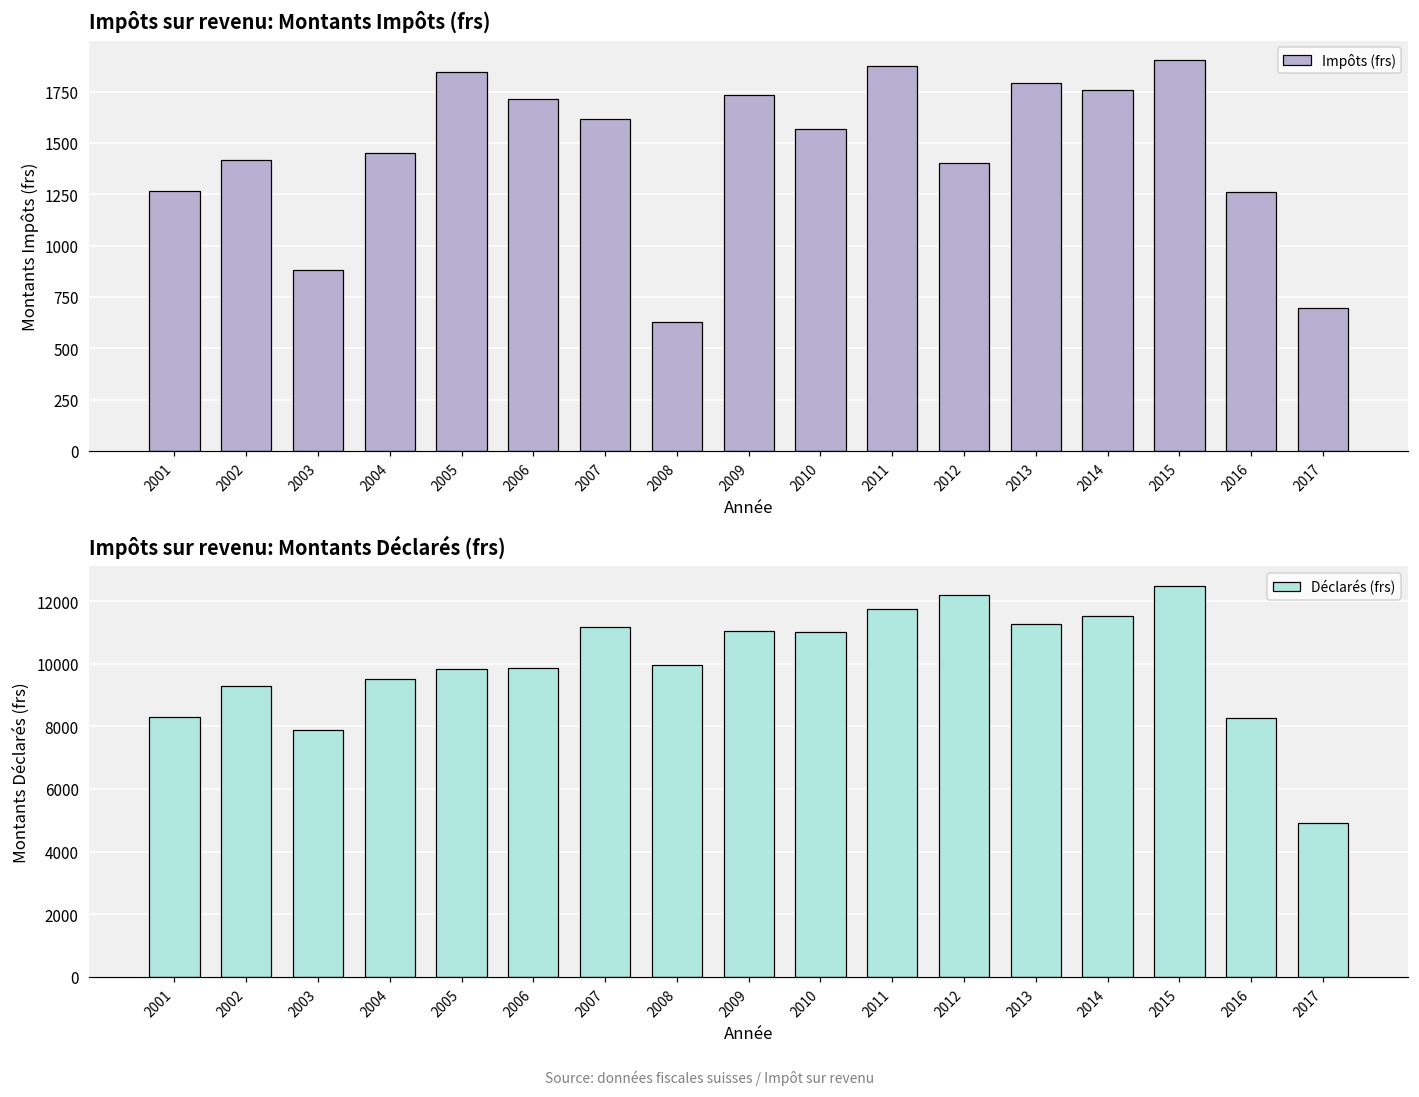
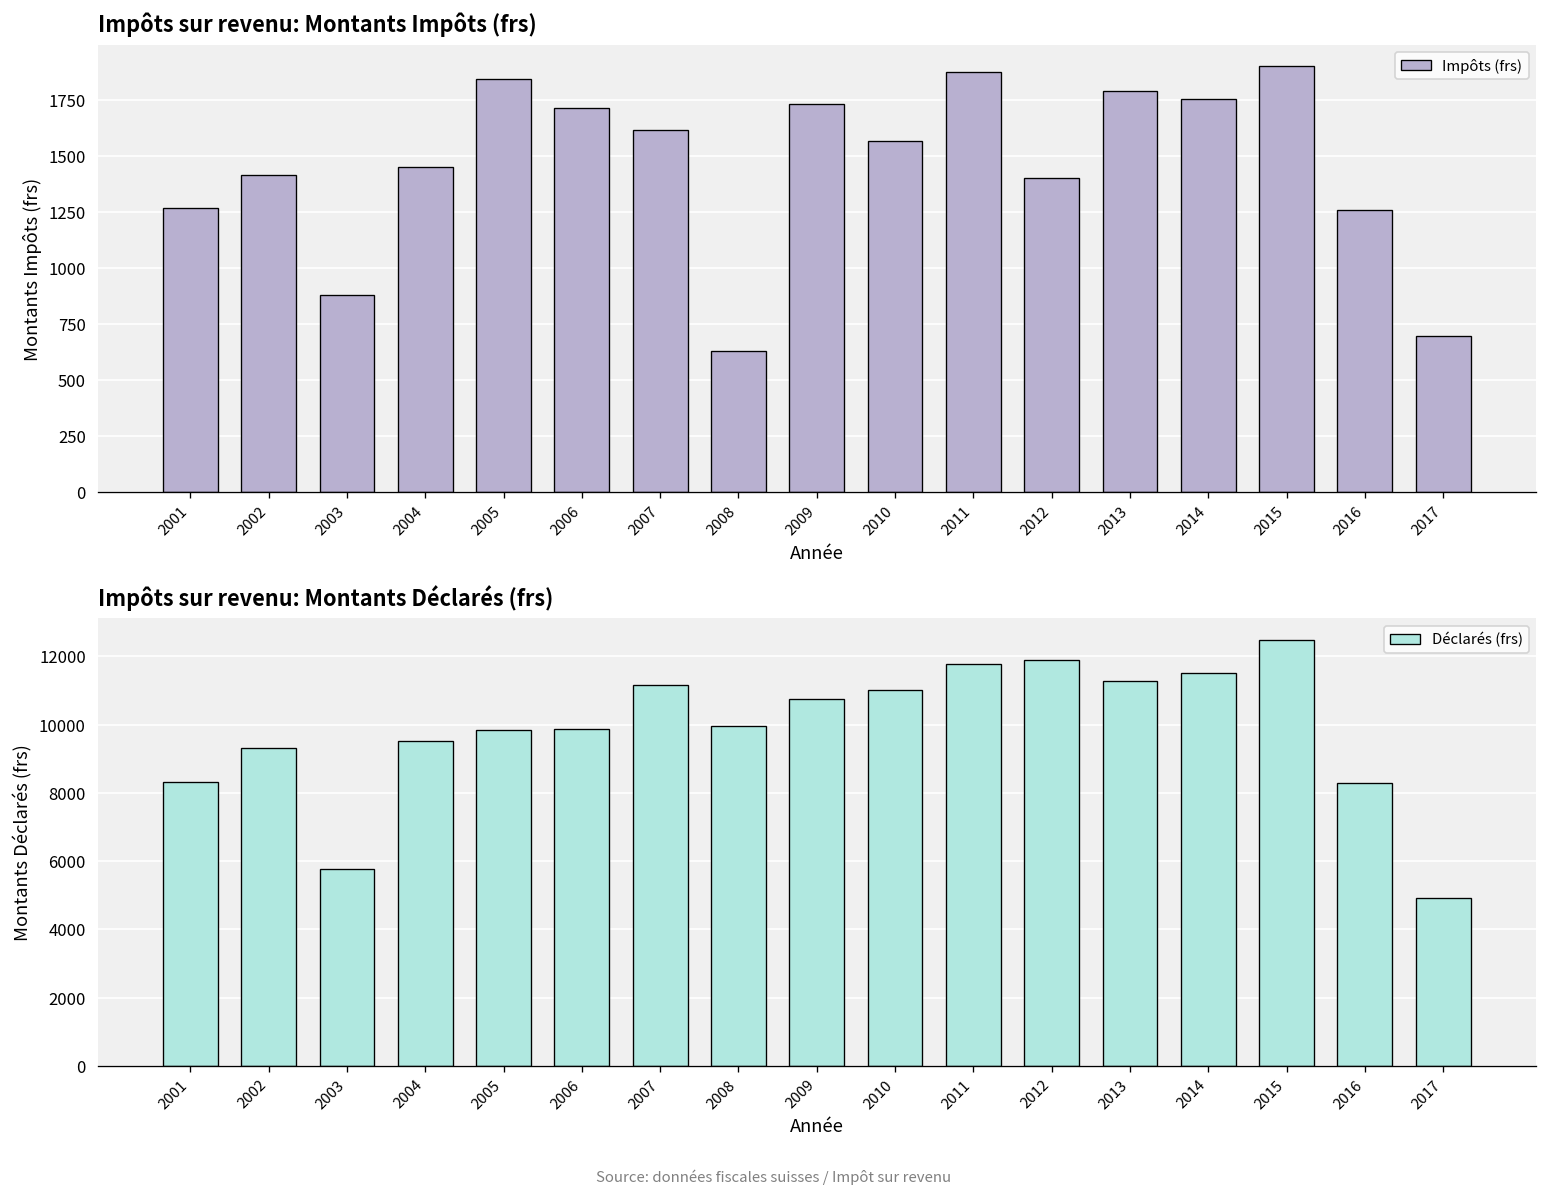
Impôts sur revenu: Montants Déclarés (frs), 2003: 7900 -> 5800
Impôts sur revenu: Montants Déclarés (frs), 2009: 11000 -> 10800
Impôts sur revenu: Montants Déclarés (frs), 2012: 12200 -> 11900
